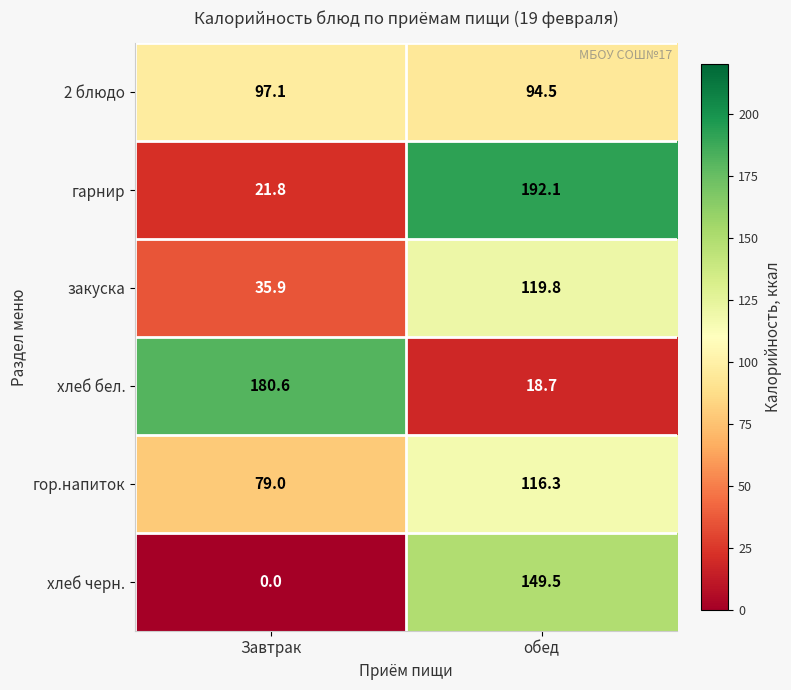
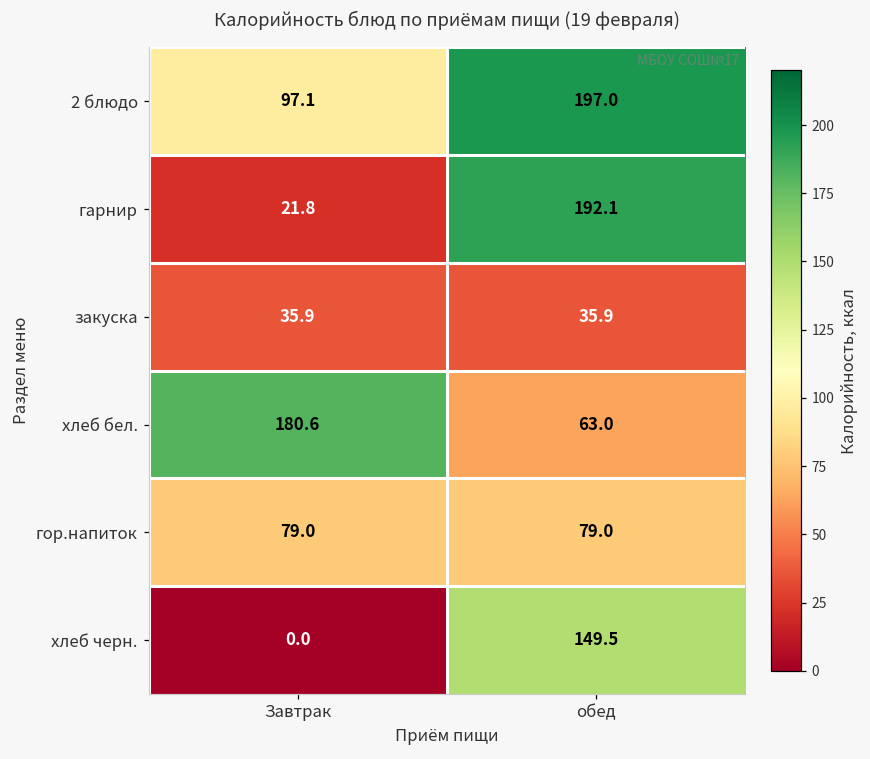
2 блюдо, обед: 94.5 -> 197.0
закуска, обед: 119.8 -> 35.9
хлеб бел., обед: 18.7 -> 63.0
гор.напиток, обед: 116.3 -> 79.0
